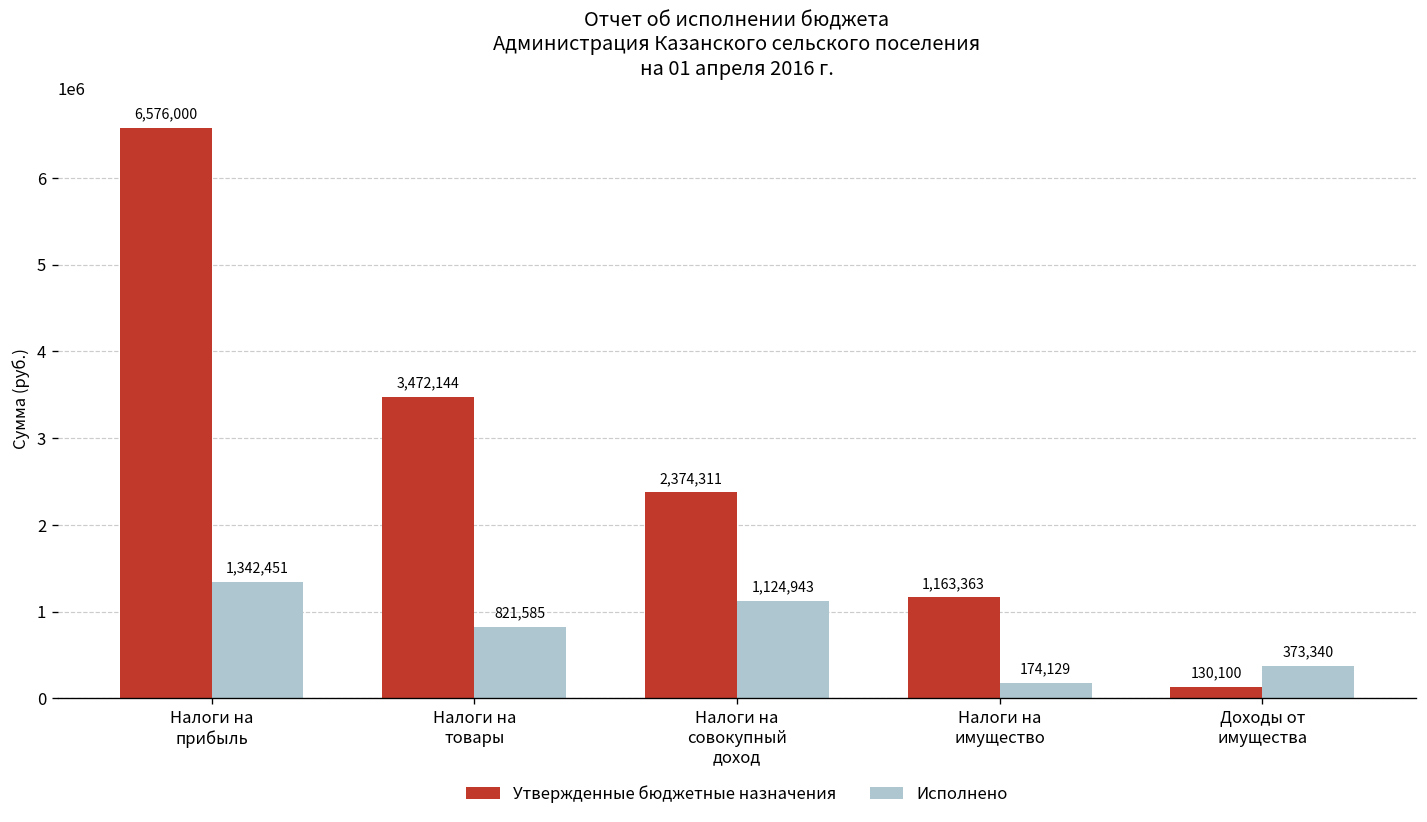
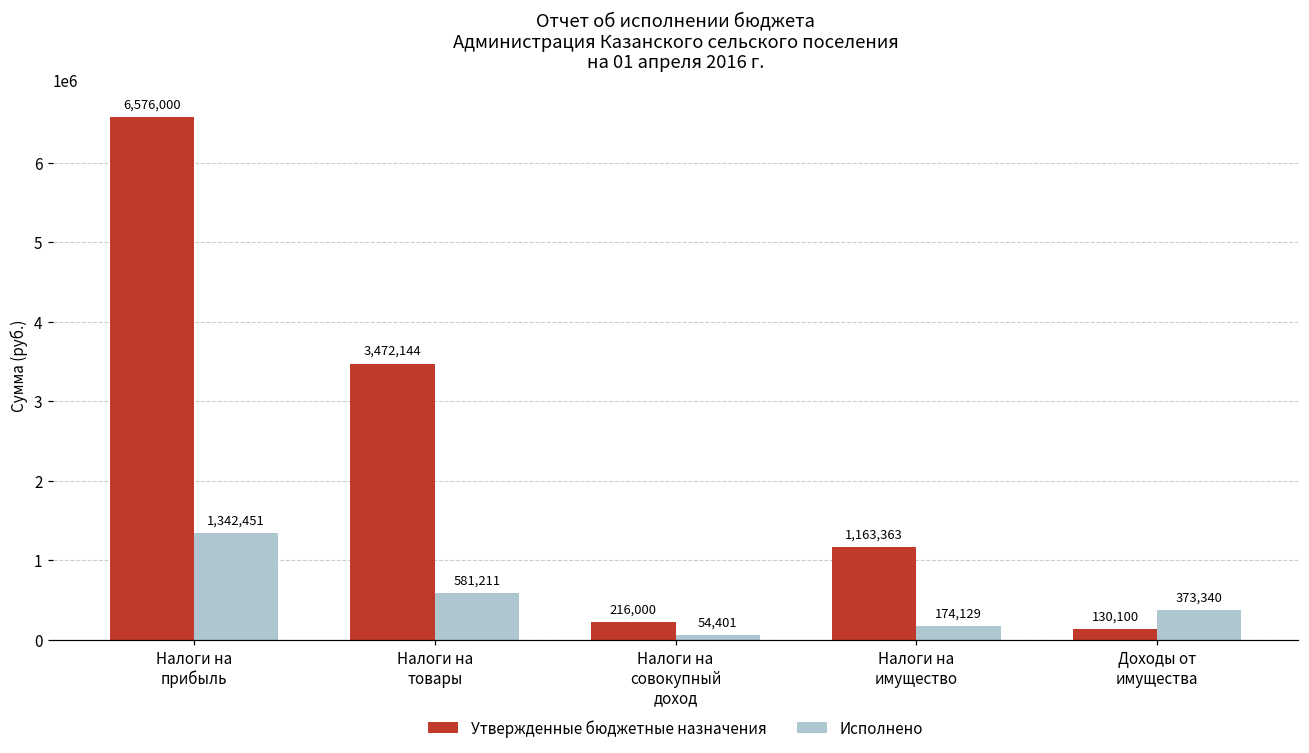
Исполнено, Налоги на товары: 821,585 -> 581,211
Утвержденные бюджетные назначения, Налоги на совокупный доход: 2,374,311 -> 216,000
Исполнено, Налоги на совокупный доход: 1,124,943 -> 54,401
